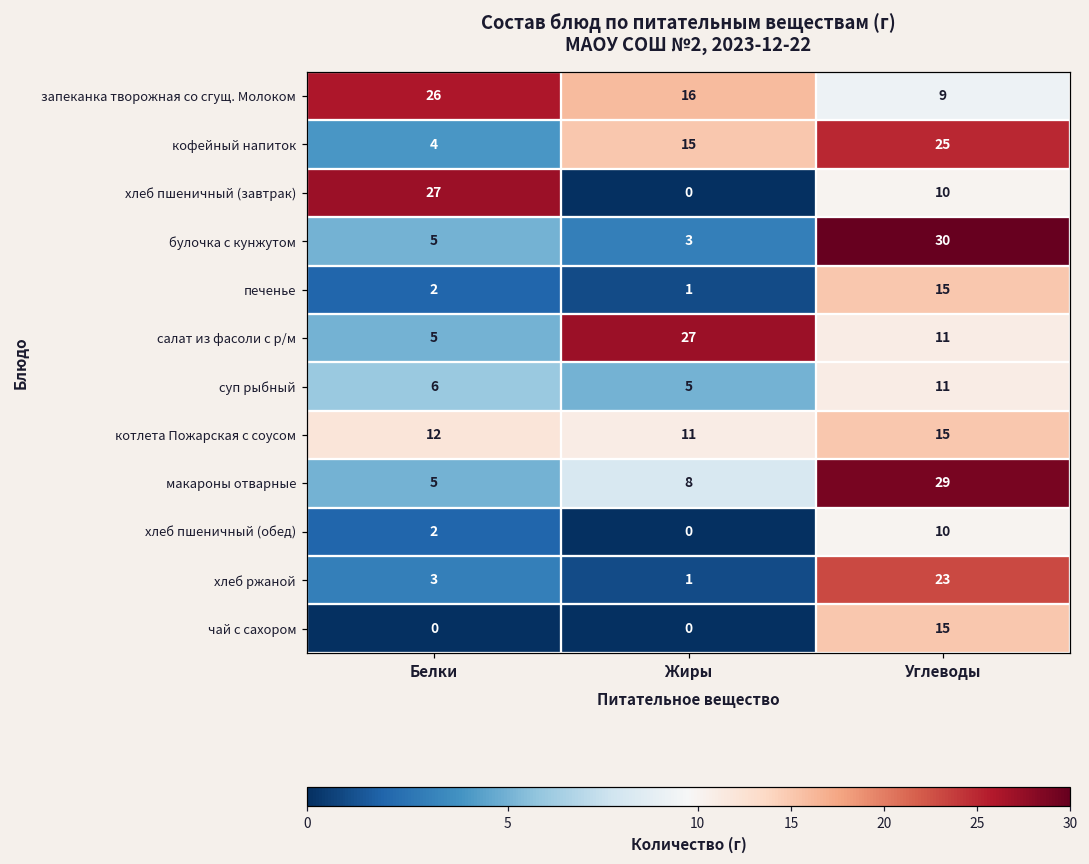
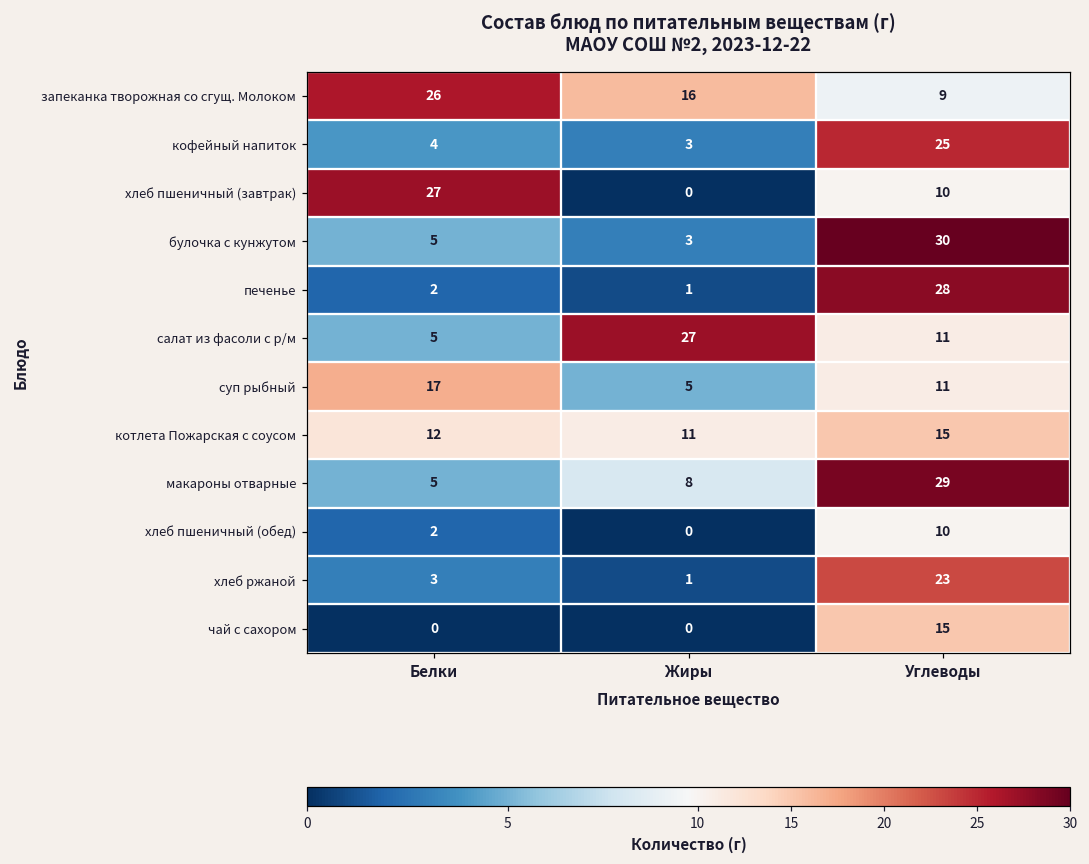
кофейный напиток, Жиры: 15 -> 3
печенье, Углеводы: 15 -> 28
суп рыбный, Белки: 6 -> 17
